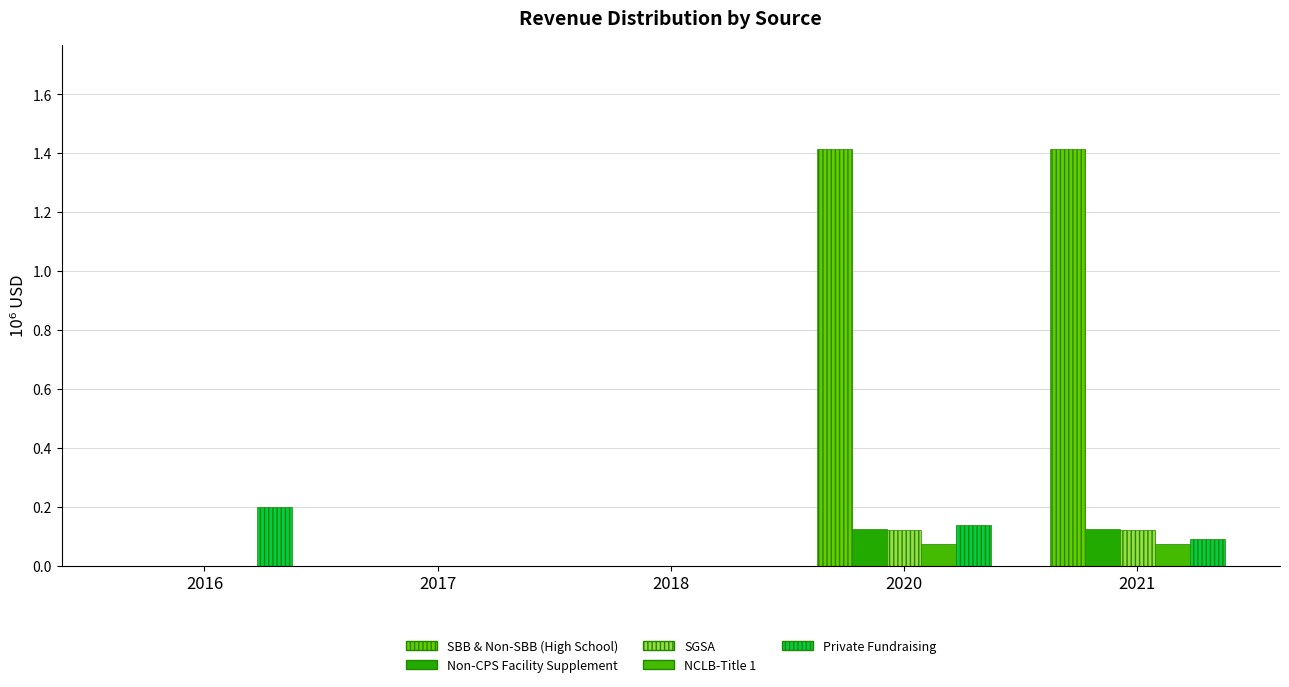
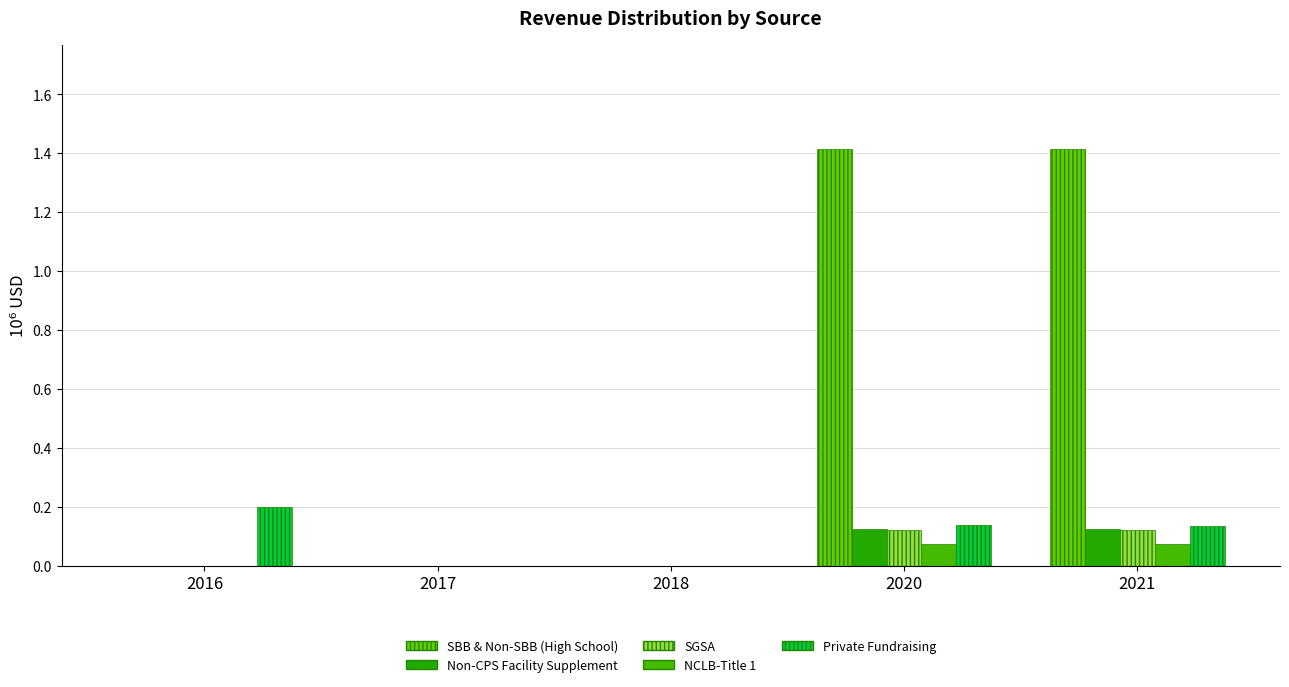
Private Fundraising, 2021: 0.09 -> 0.14
